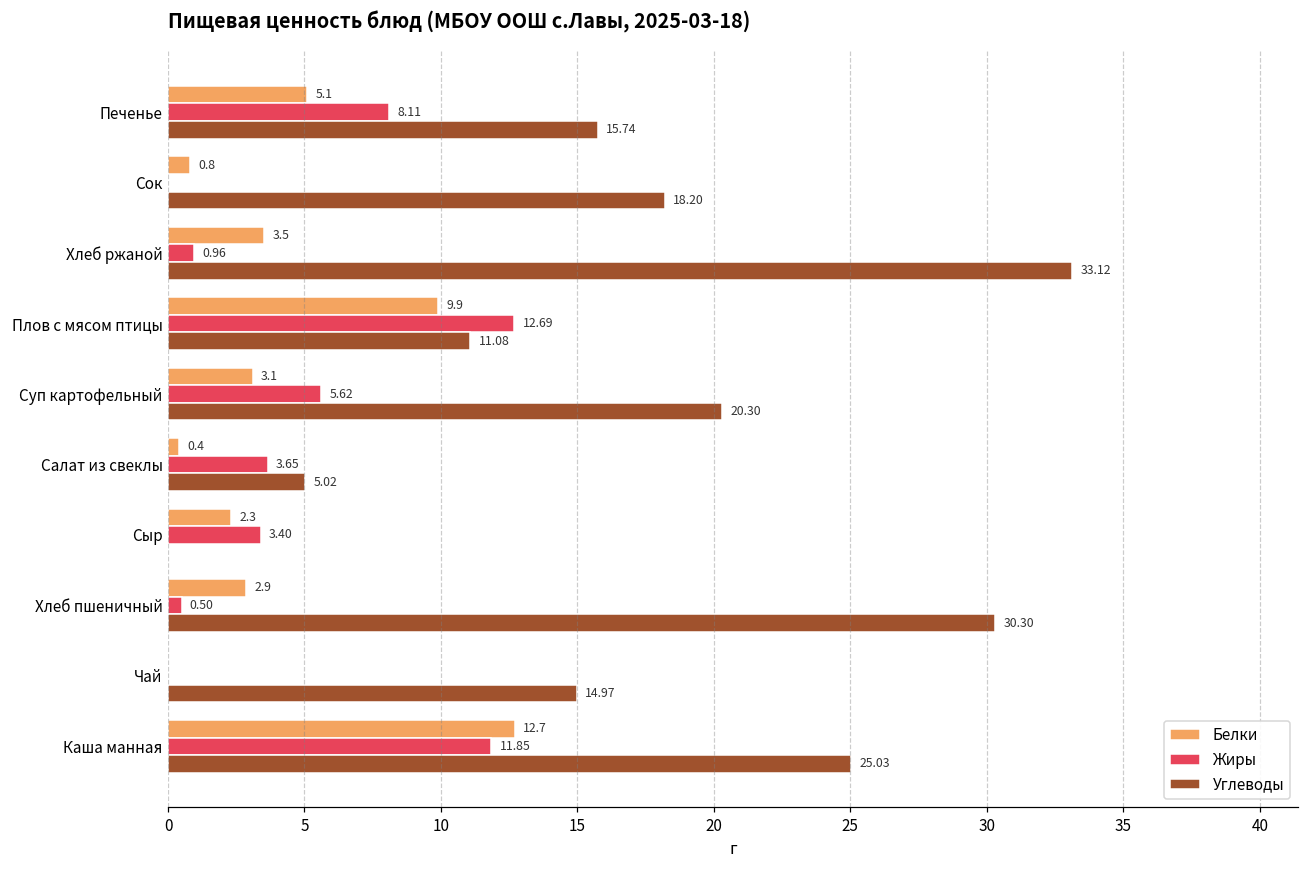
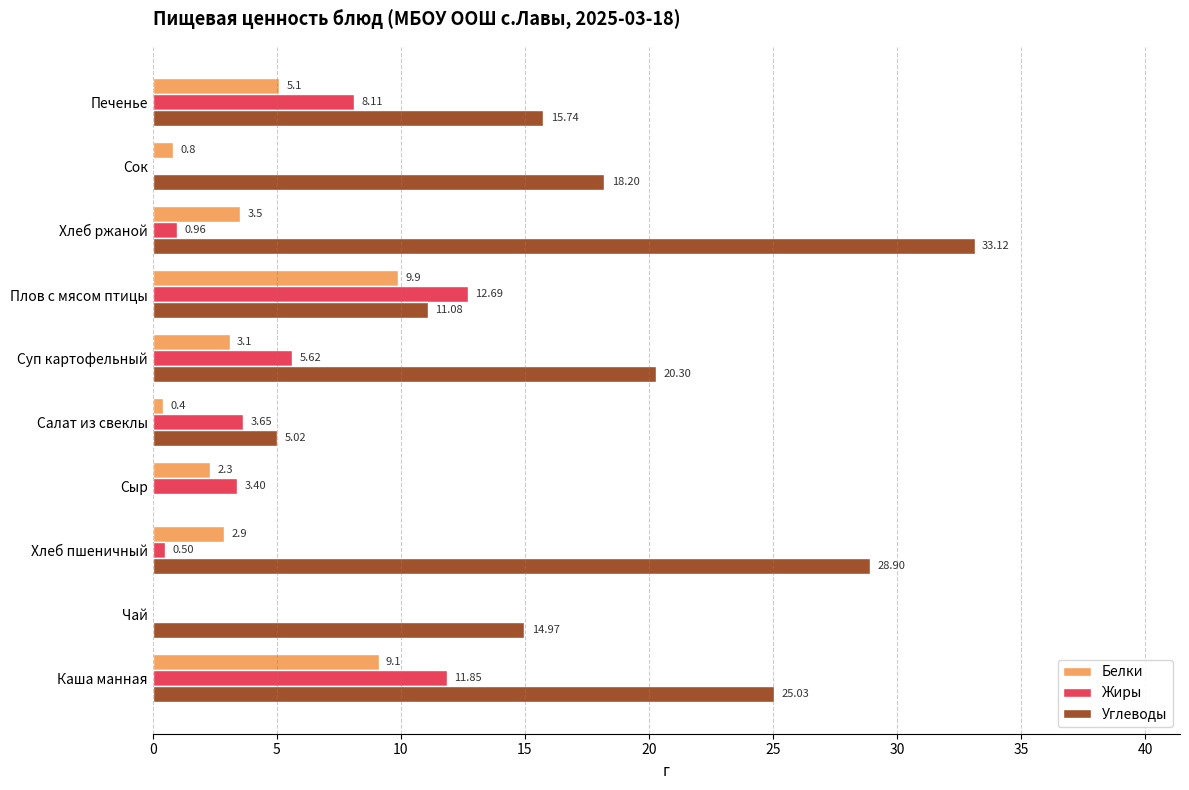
Углеводы, Хлеб пшеничный: 30.30 -> 28.90
Белки, Каша манная: 12.7 -> 9.1
